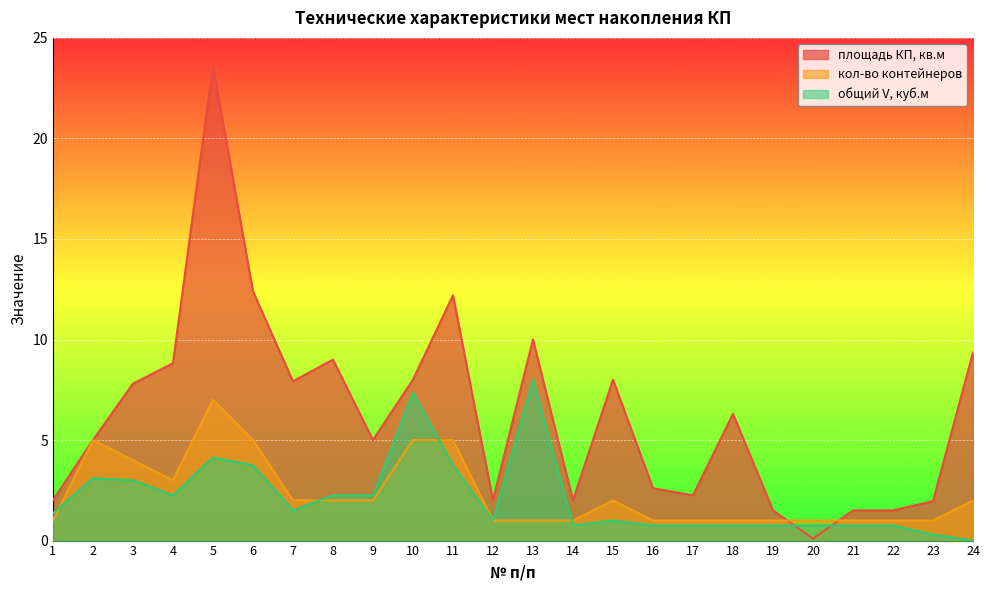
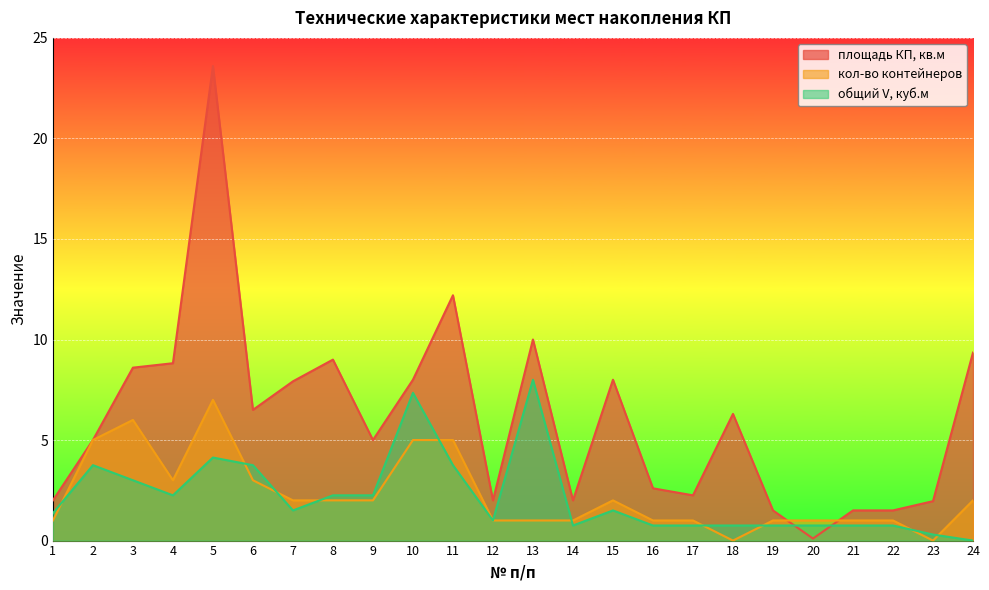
общий V, куб.м, 2: 3.1 -> 3.8
площадь КП, кв.м, 3: 7.8 -> 8.6
кол-во контейнеров, 3: 4 -> 6
площадь КП, кв.м, 6: 12.4 -> 6.5
кол-во контейнеров, 6: 5 -> 3
общий V, куб.м, 15: 1.0 -> 1.5
кол-во контейнеров, 18: 1 -> 0
кол-во контейнеров, 23: 1 -> 0
